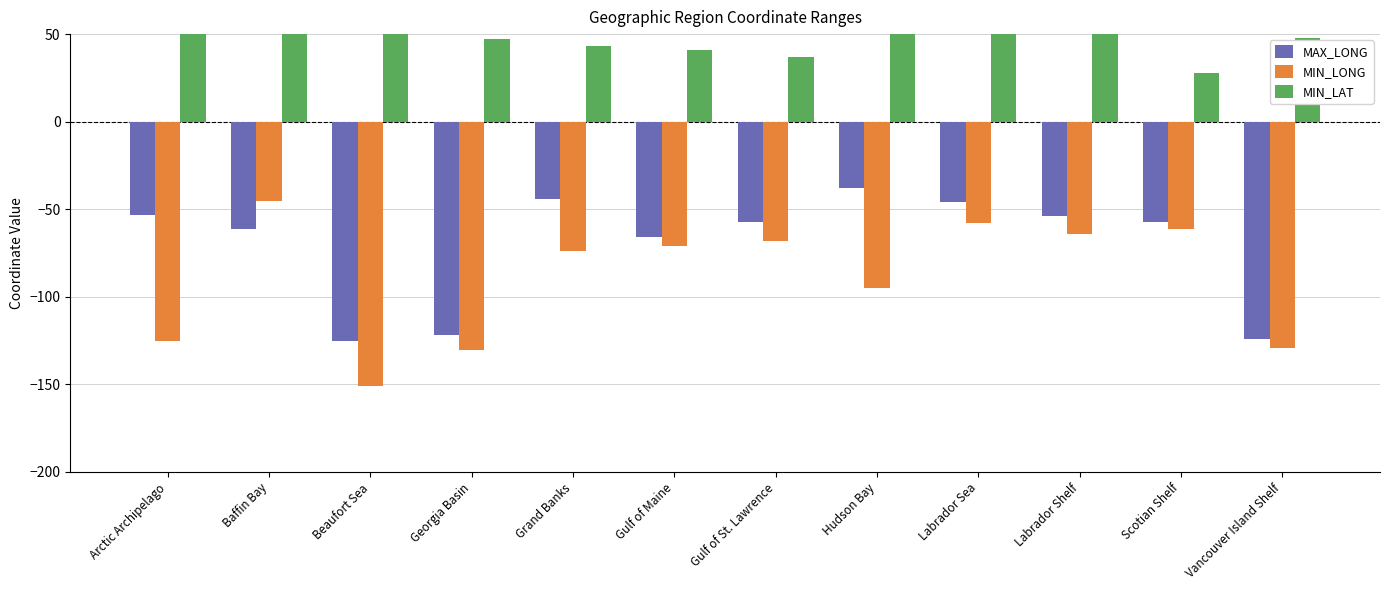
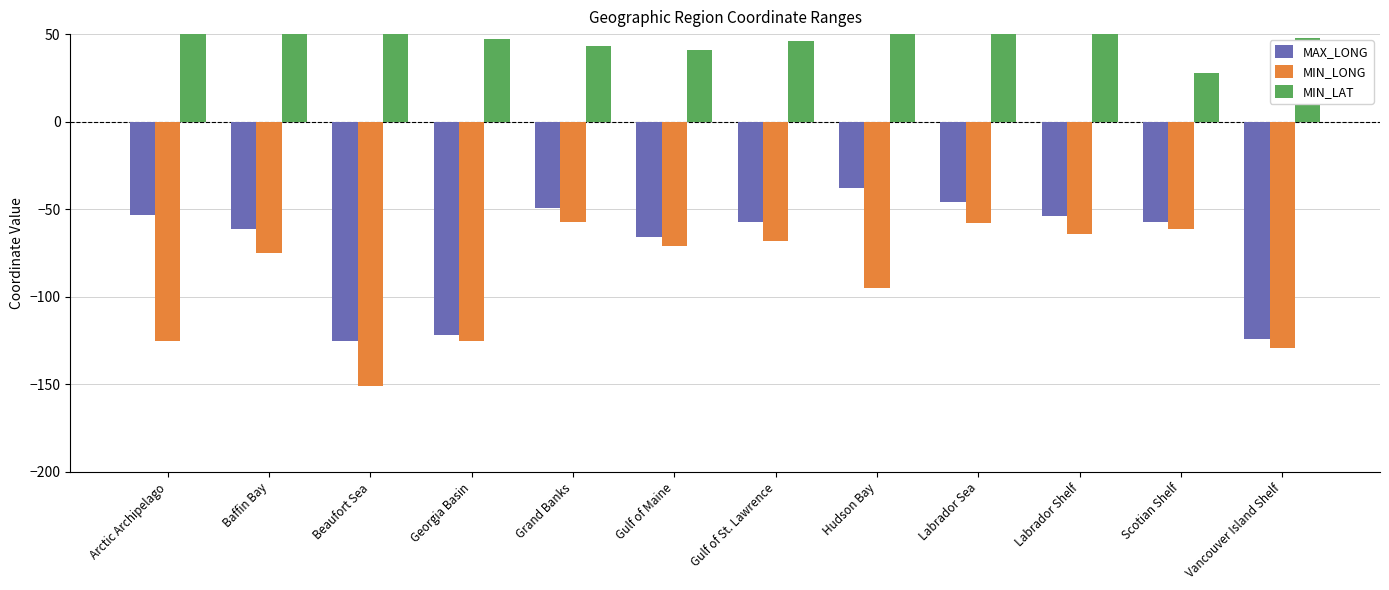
MIN_LONG, Baffin Bay: -45 -> -75
MIN_LONG, Georgia Basin: -130 -> -125
MAX_LONG, Grand Banks: -44 -> -49
MIN_LONG, Grand Banks: -74 -> -57
MIN_LAT, Gulf of St. Lawrence: 37 -> 46
